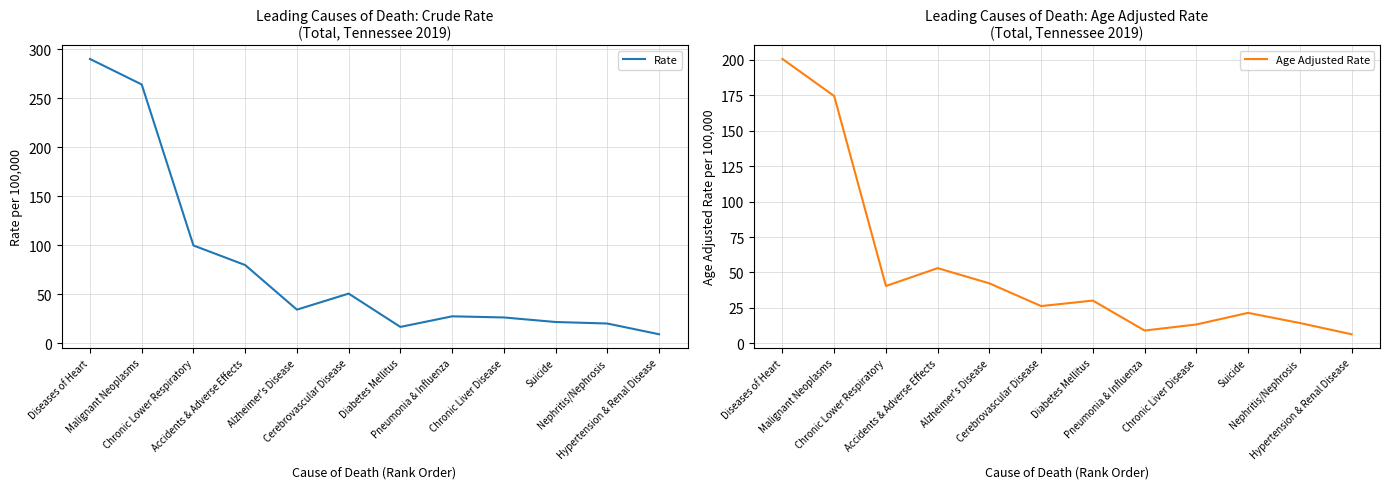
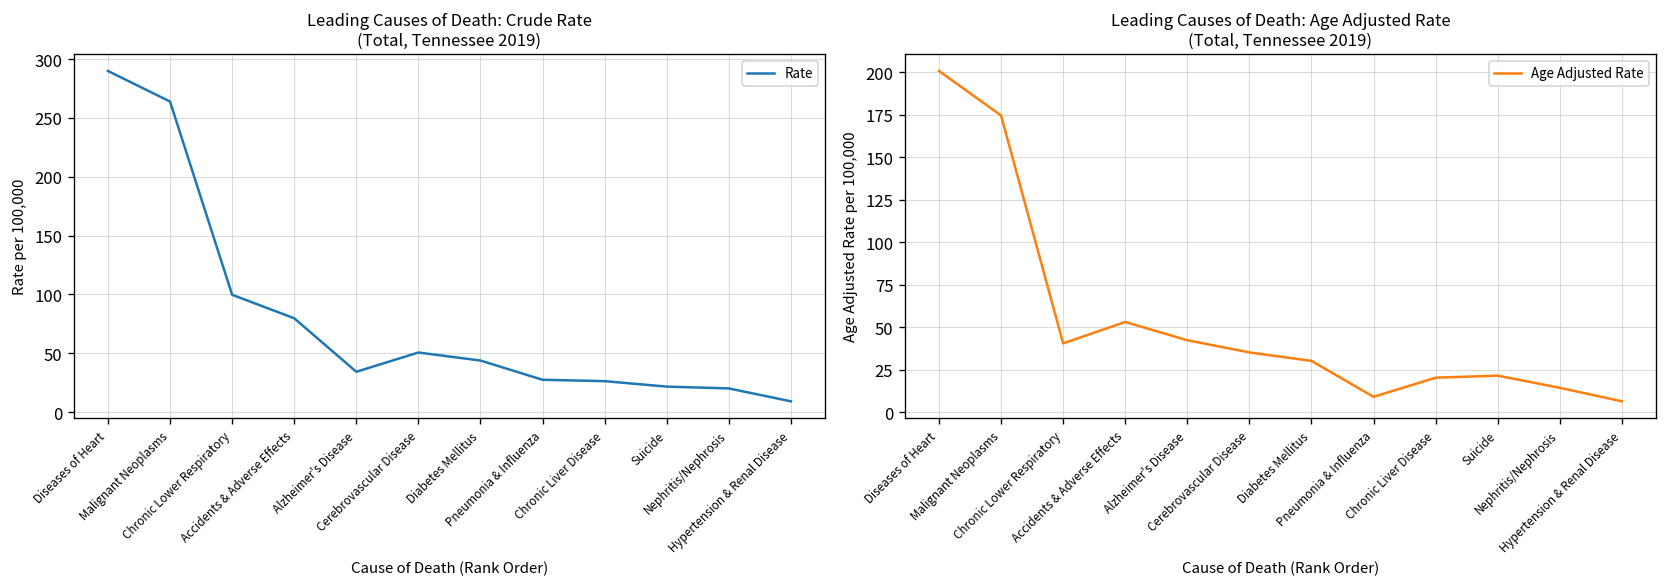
Leading Causes of Death: Crude Rate (Total, Tennessee 2019), Diabetes Mellitus: 20 -> 40
Leading Causes of Death: Age Adjusted Rate (Total, Tennessee 2019), Cerebrovascular Disease: 26 -> 35
Leading Causes of Death: Age Adjusted Rate (Total, Tennessee 2019), Chronic Liver Disease: 13 -> 20
